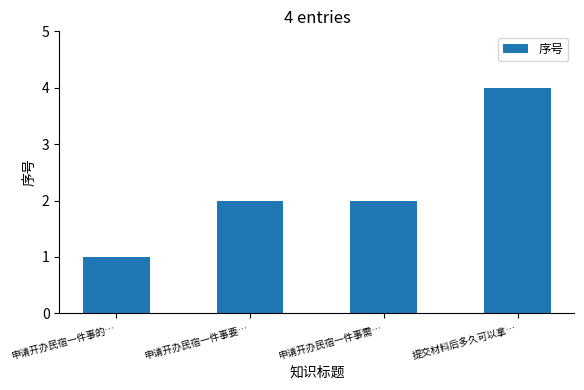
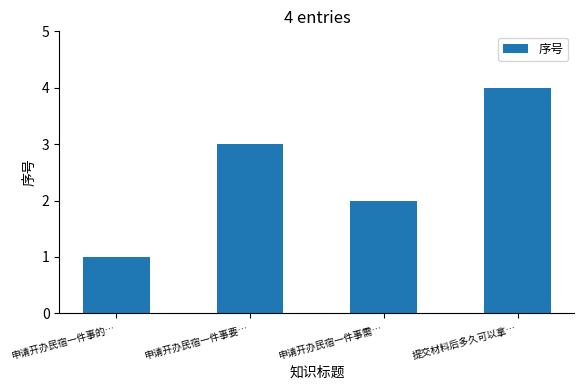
申请开办民宿一件事要…: 2 -> 3
